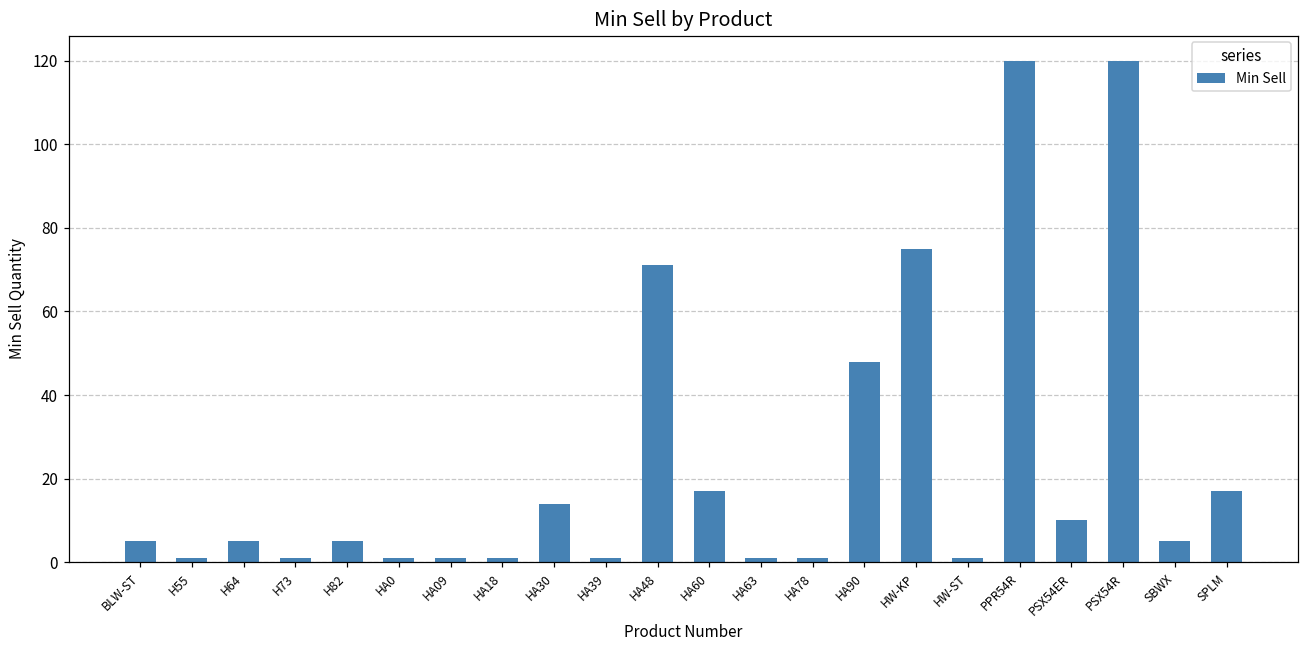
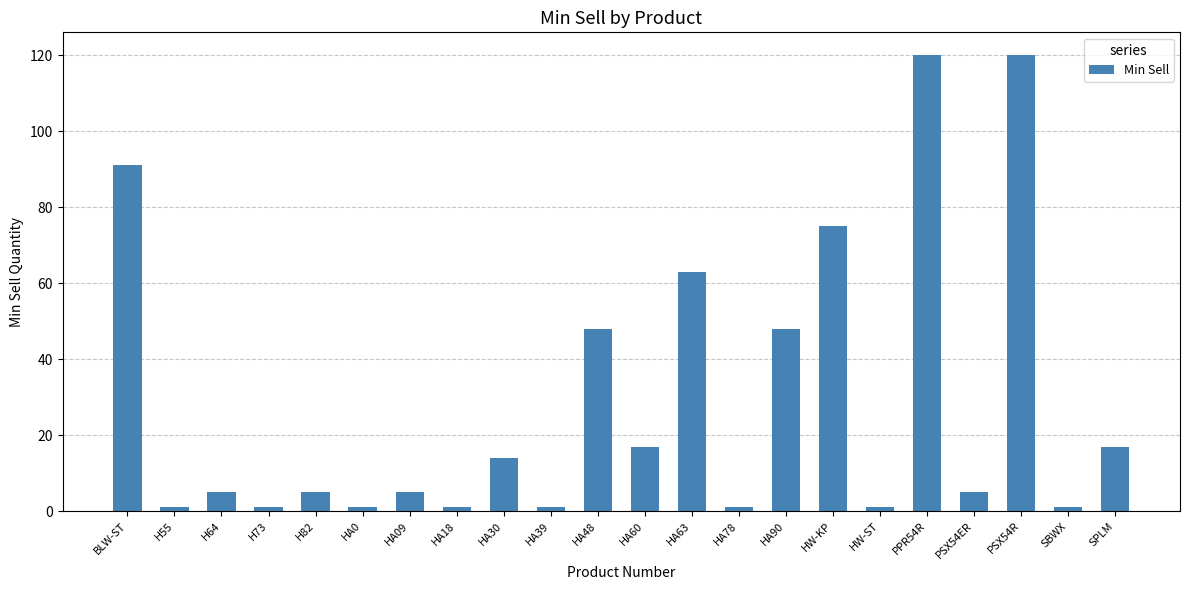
BLW-ST: 5 -> 91
HA09: 1 -> 5
HA48: 71 -> 48
HA63: 1 -> 63
PSX54ER: 10 -> 5
SBWX: 5 -> 1
